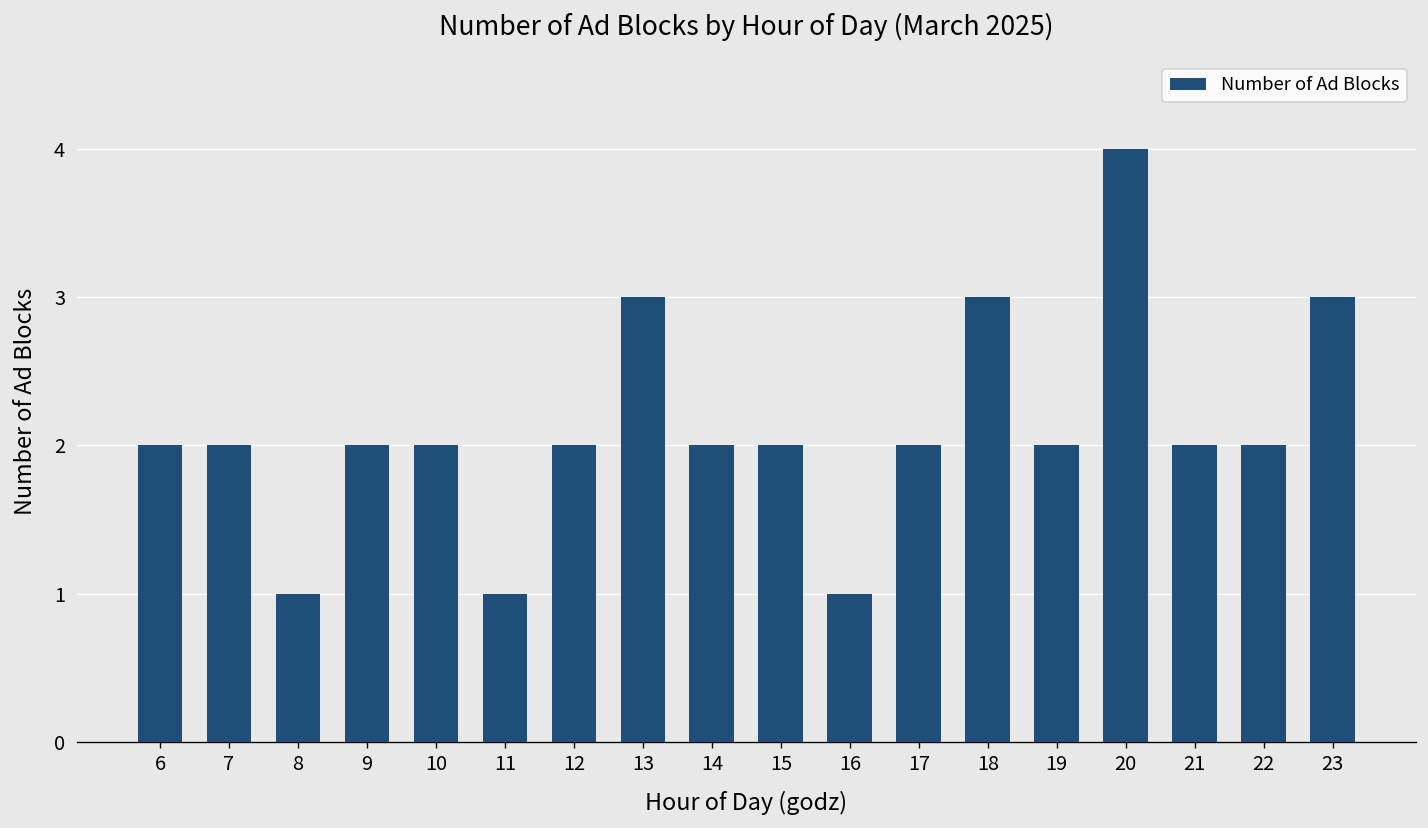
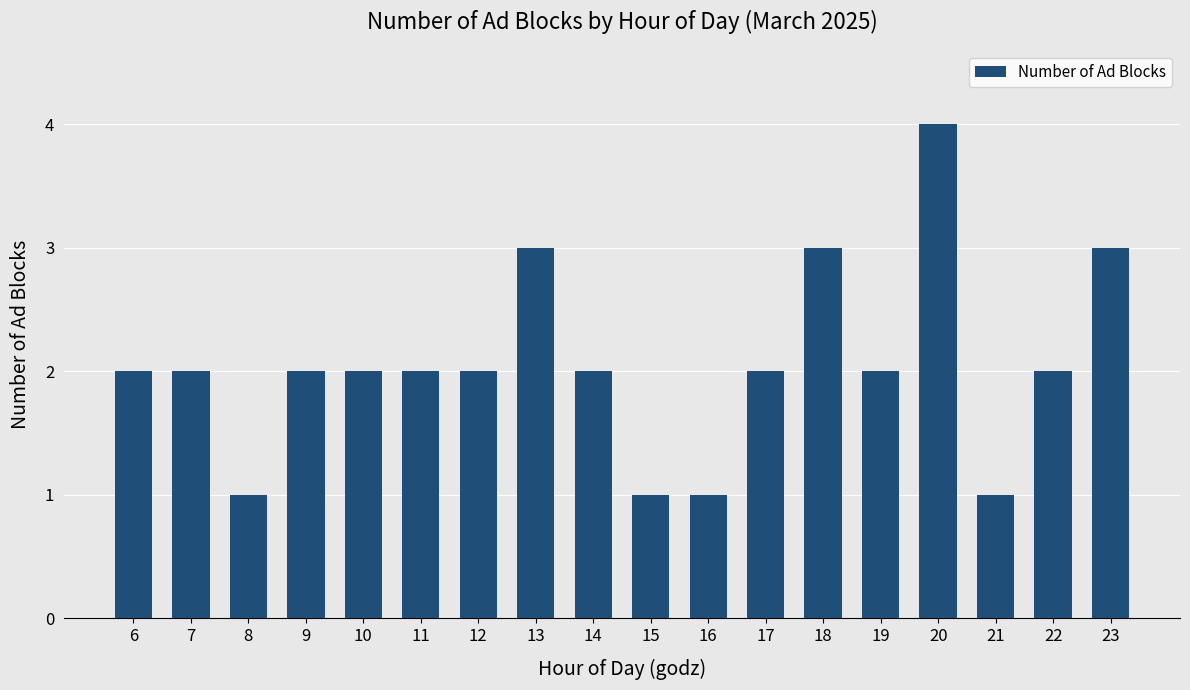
11: 1 -> 2
15: 2 -> 1
21: 2 -> 1
